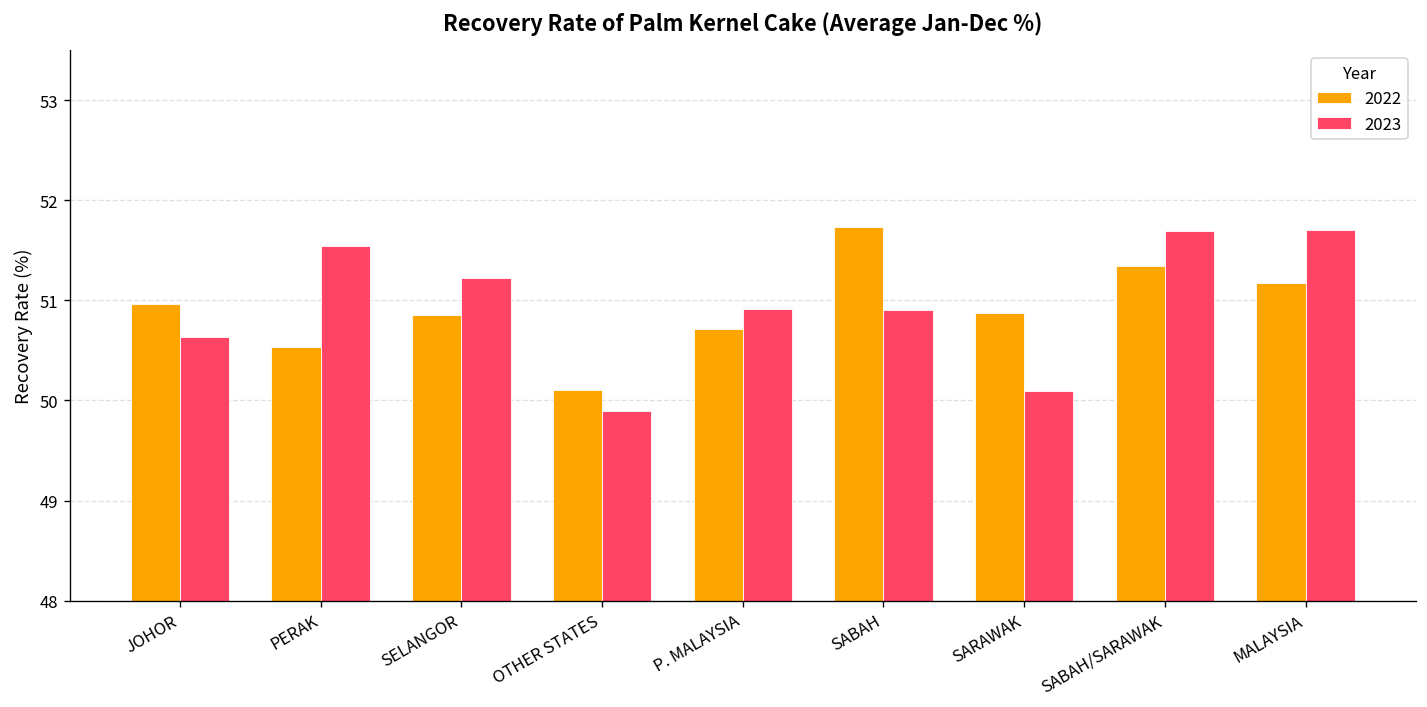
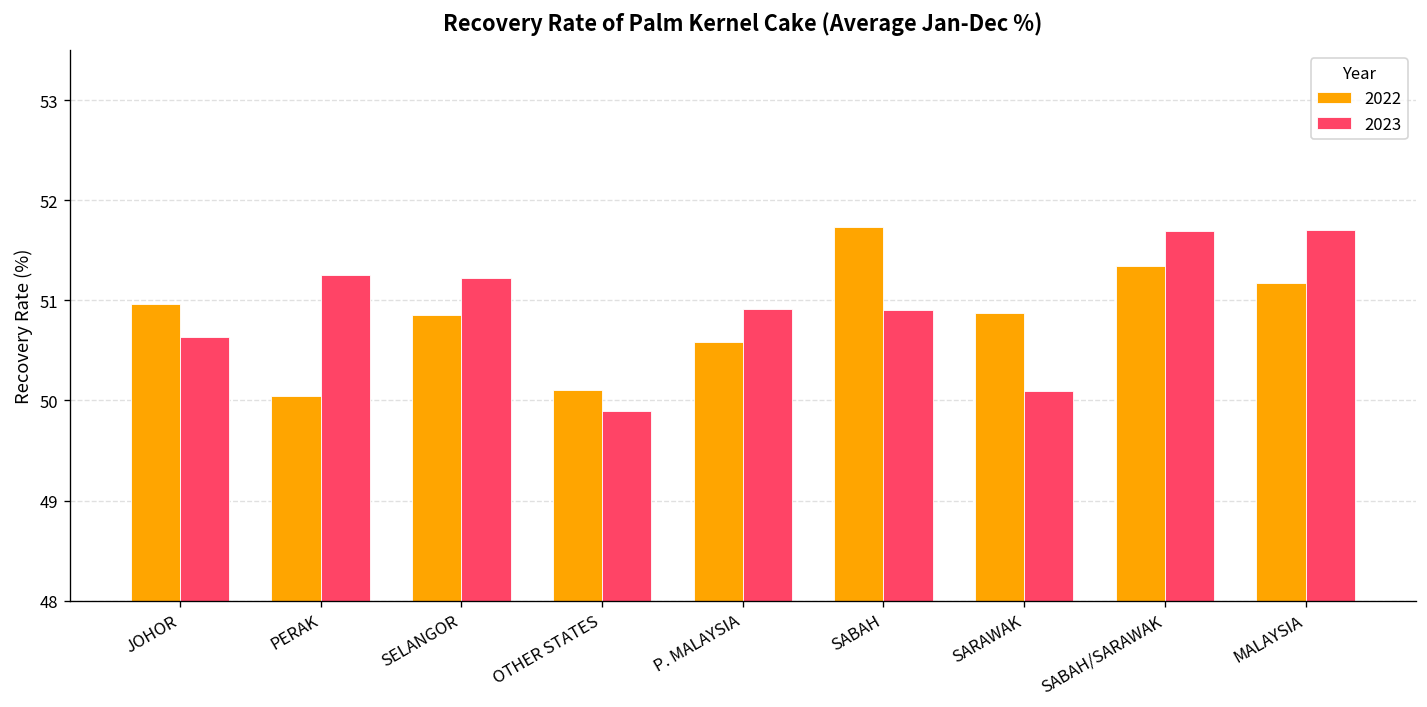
2022, PERAK: 50.5 -> 50.0
2023, PERAK: 51.5 -> 51.3
2022, P. MALAYSIA: 50.7 -> 50.6
